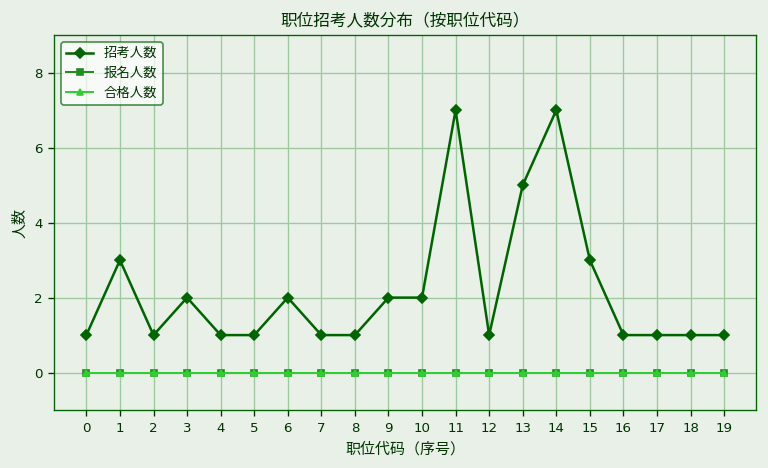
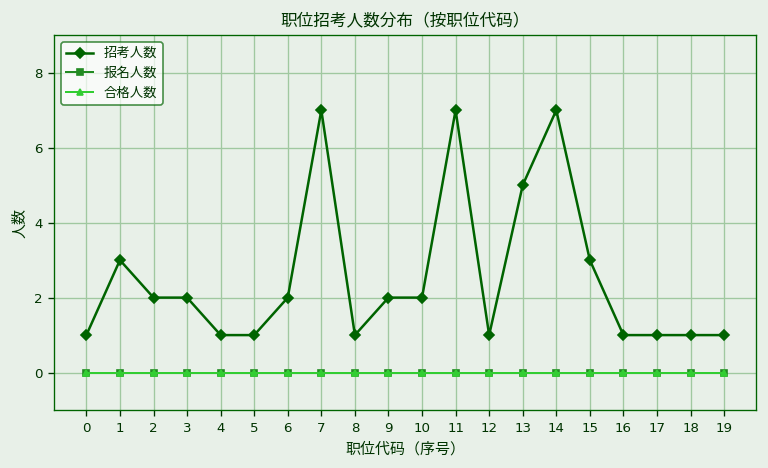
招考人数, 2: 1 -> 2
招考人数, 7: 1 -> 7
